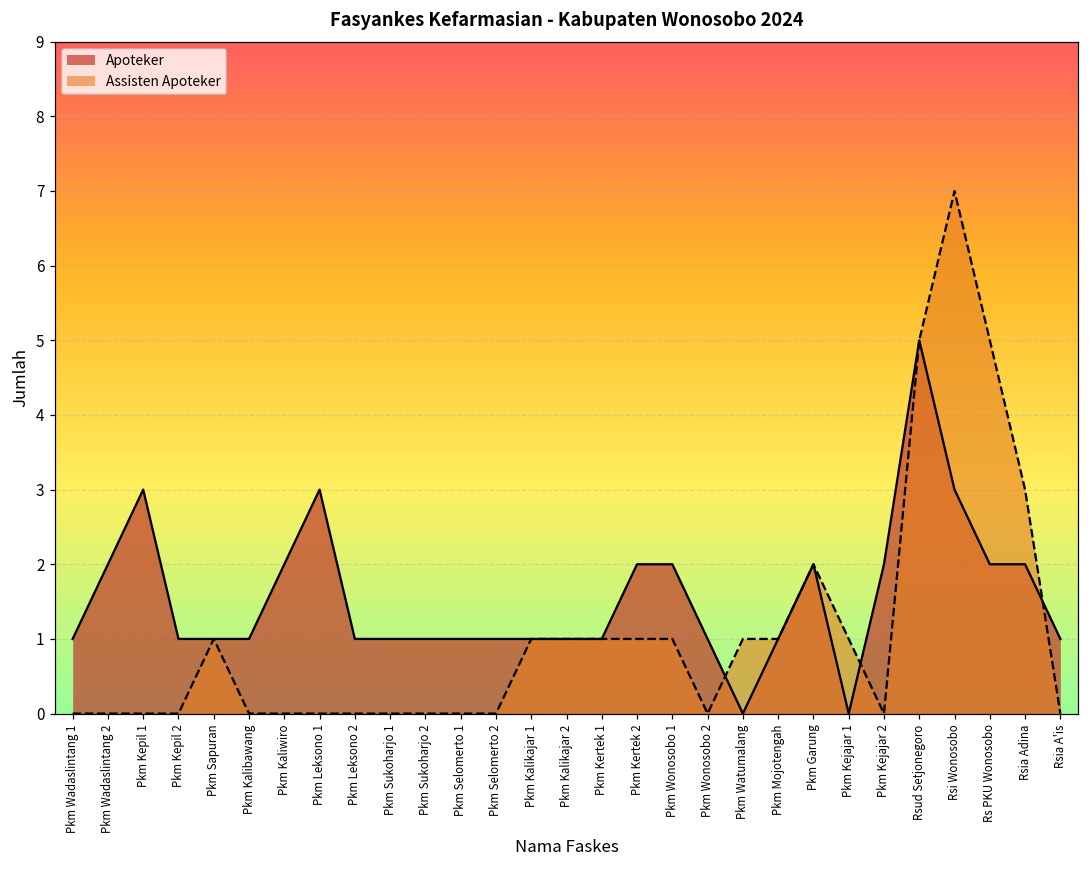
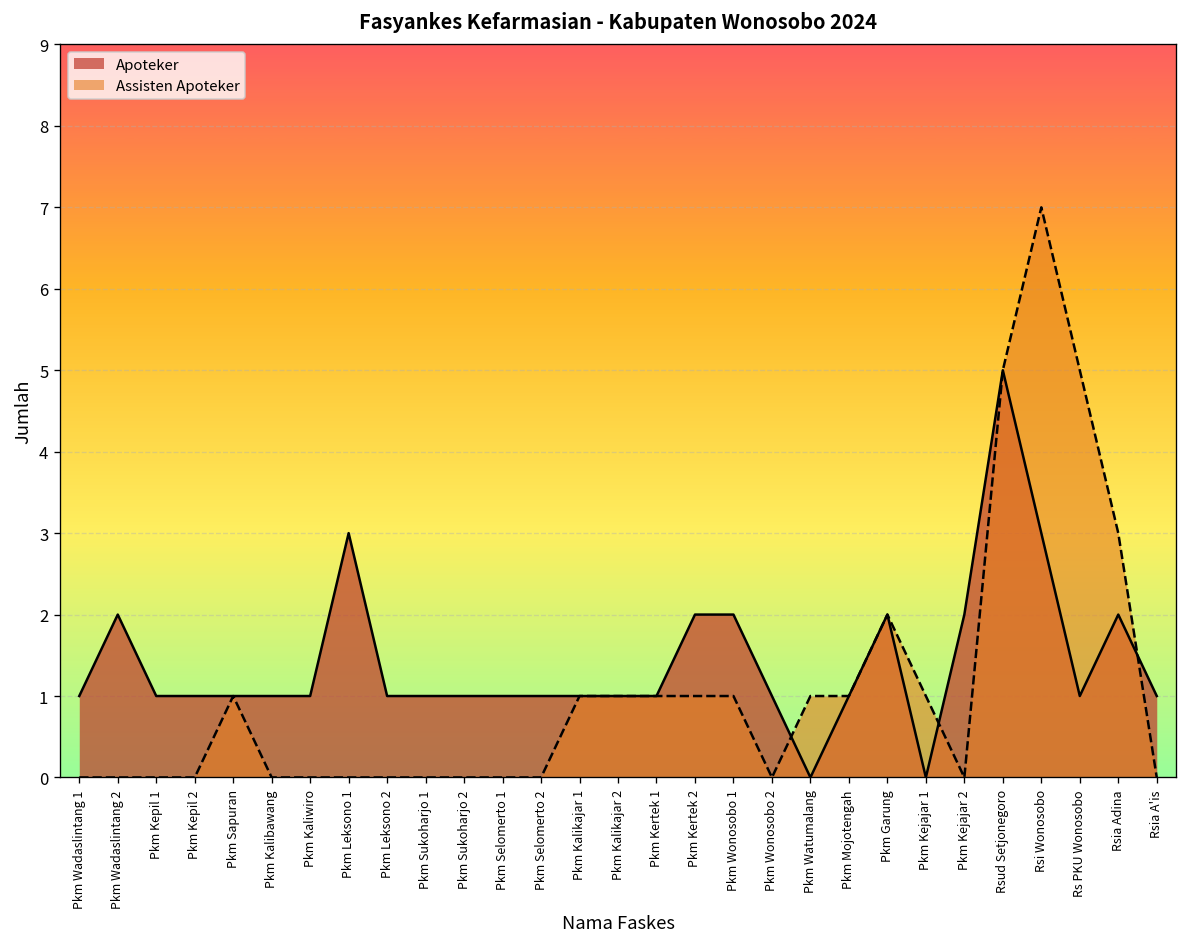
Apoteker, Pkm Kepil 1: 3 -> 1
Apoteker, Pkm Kaliwiro: 2 -> 1
Apoteker, Rs PKU Wonosobo: 2 -> 1
